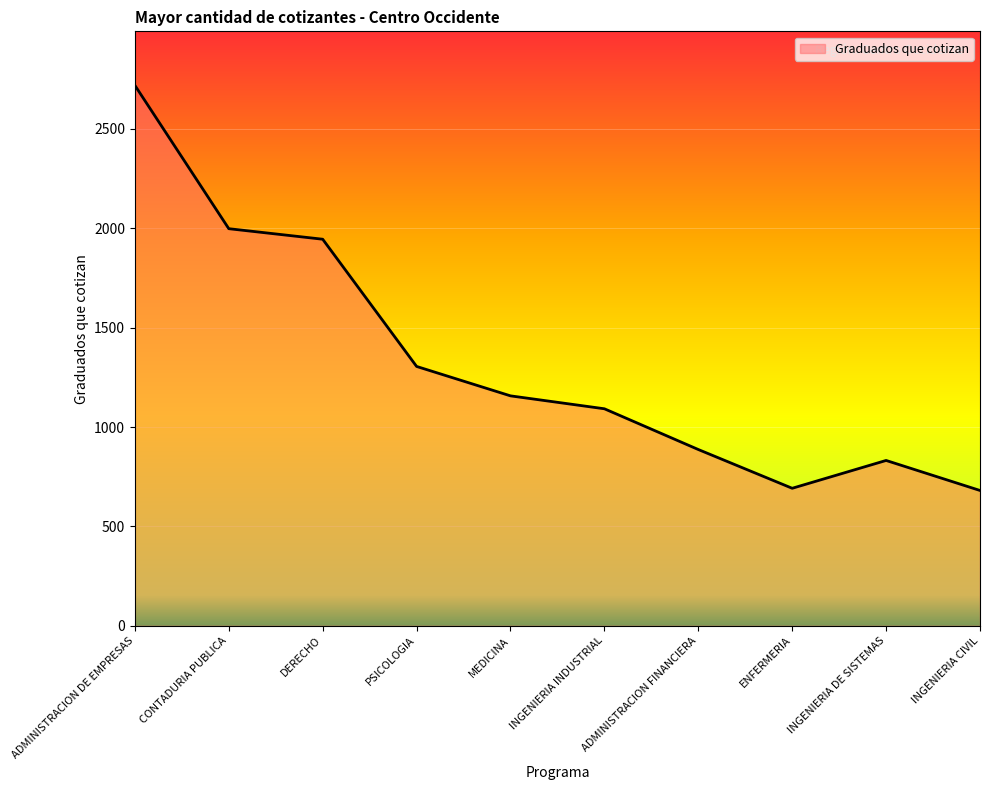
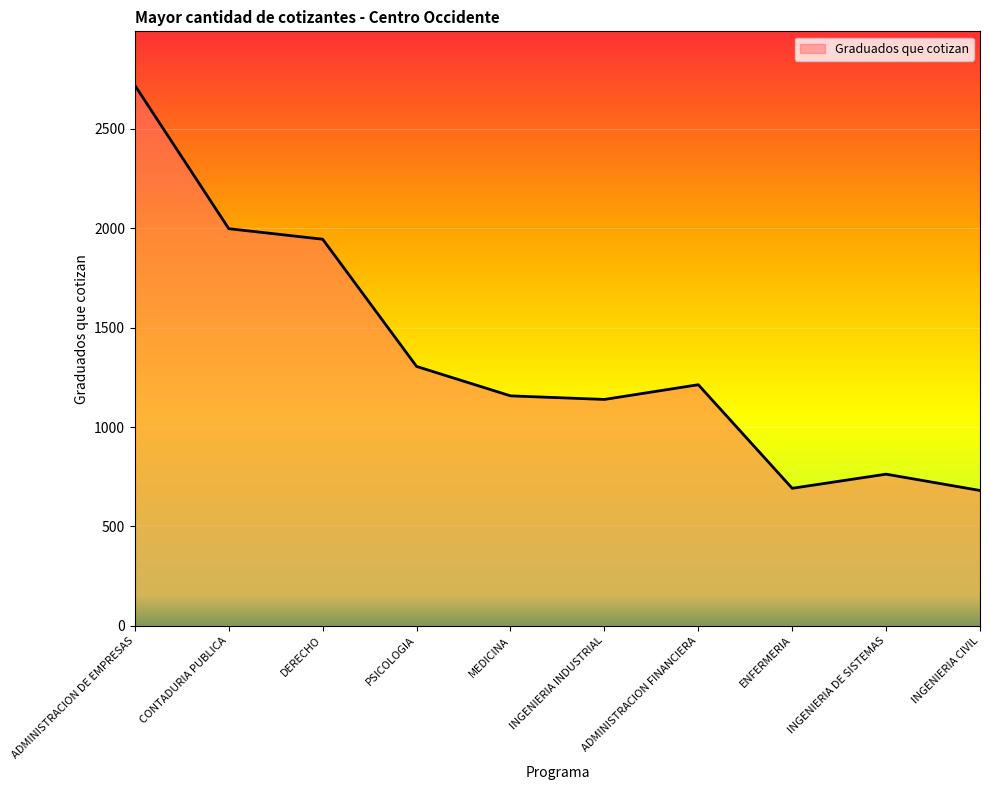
INGENIERIA INDUSTRIAL: 1090 -> 1140
ADMINISTRACION FINANCIERA: 890 -> 1210
INGENIERIA DE SISTEMAS: 830 -> 760
